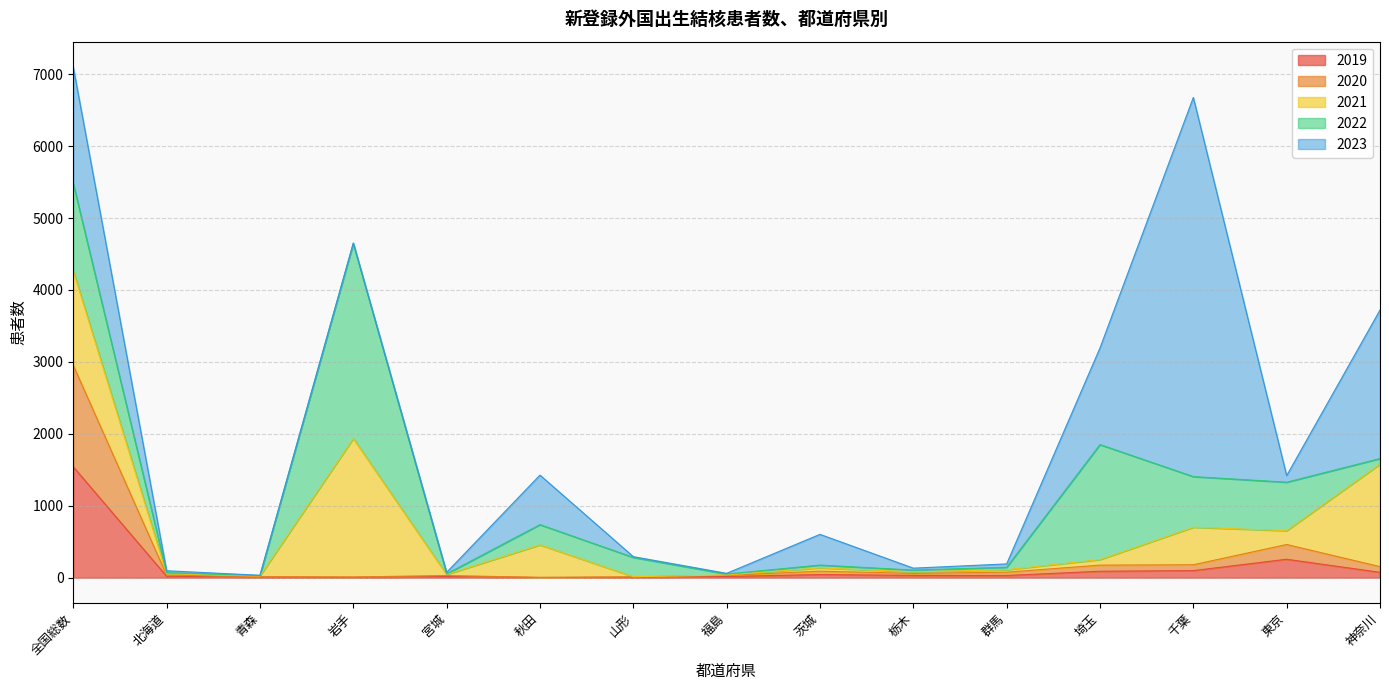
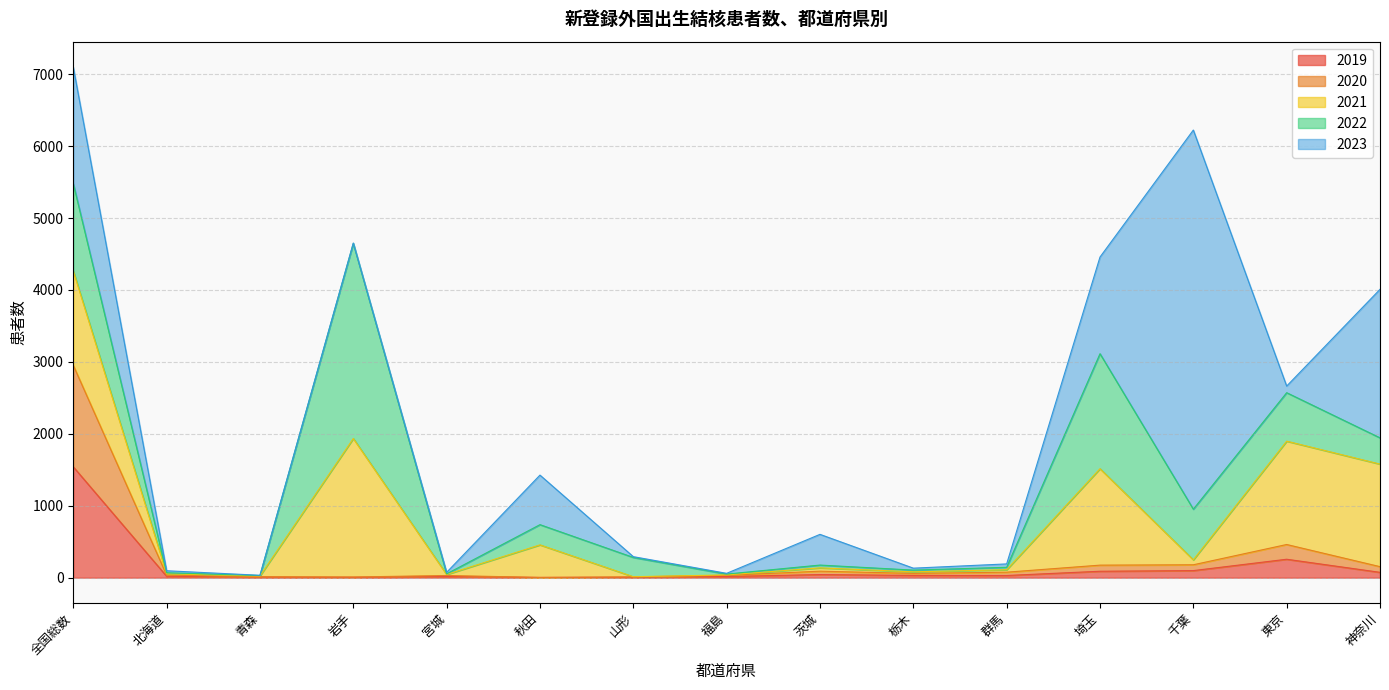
2021, 埼玉: 100 -> 1300
2021, 千葉: 500 -> 100
2021, 東京: 200 -> 1400
2022, 神奈川: 100 -> 400
